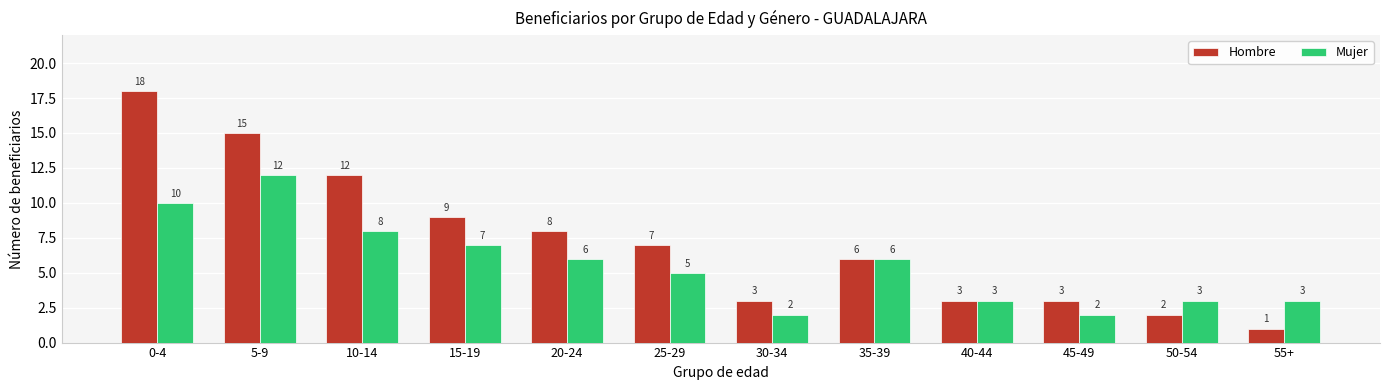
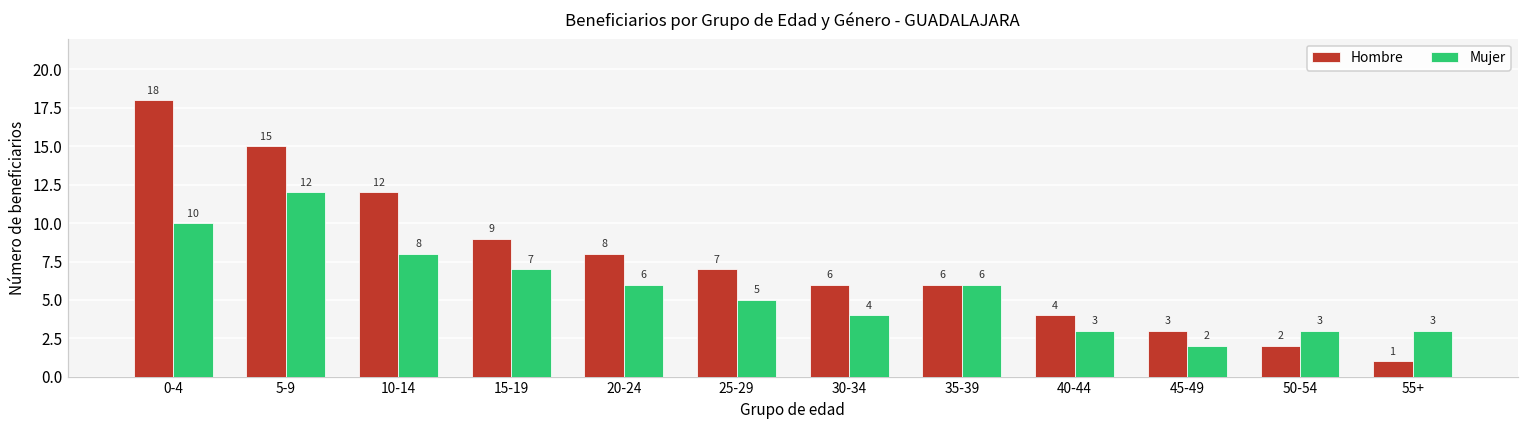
Hombre, 30-34: 3 -> 6
Mujer, 30-34: 2 -> 4
Hombre, 40-44: 3 -> 4
